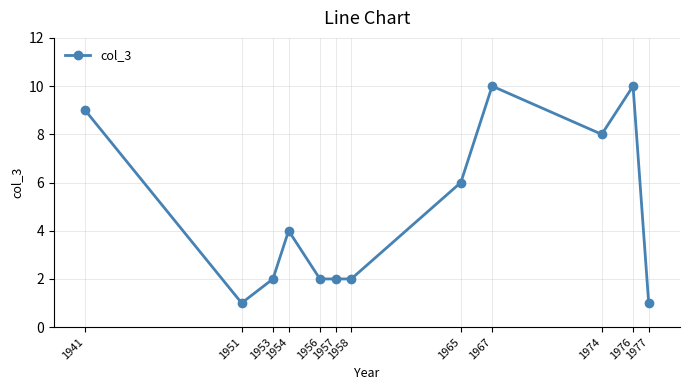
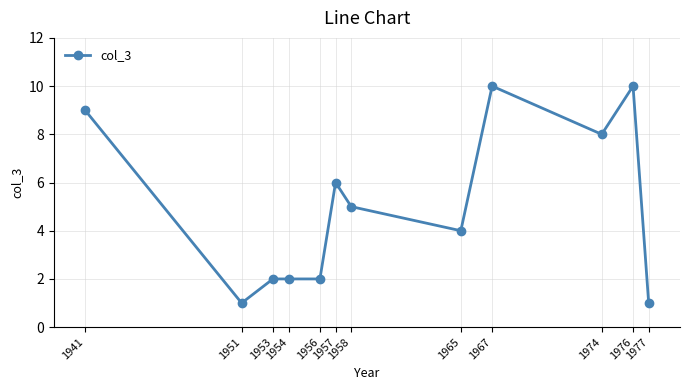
1954: 4 -> 2
1957: 2 -> 6
1958: 2 -> 5
1965: 6 -> 4
